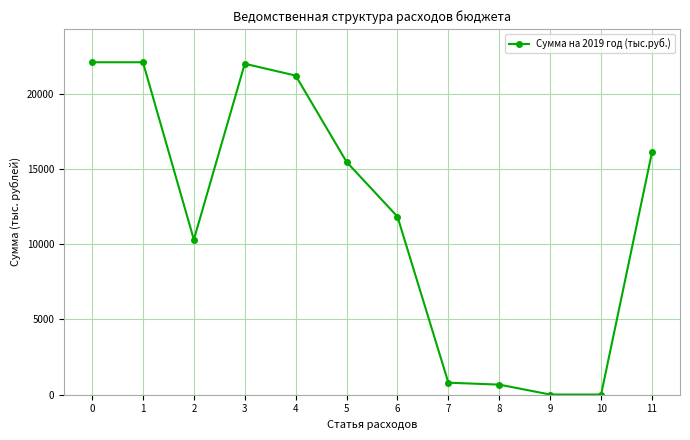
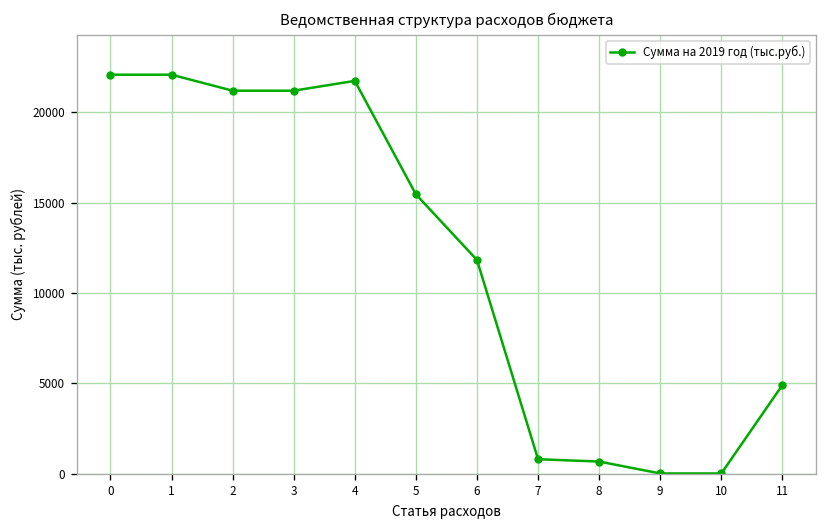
2: 10300 -> 21200
3: 22000 -> 21200
4: 21200 -> 21700
11: 16100 -> 4900
